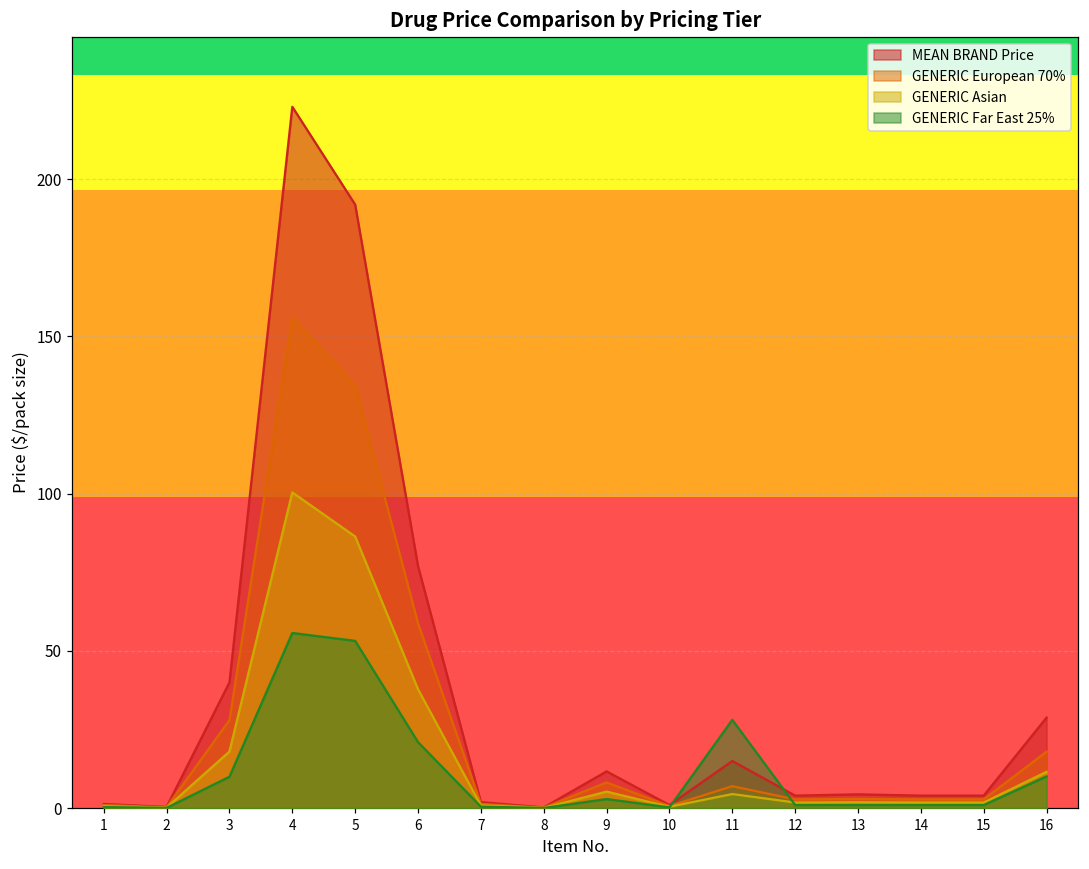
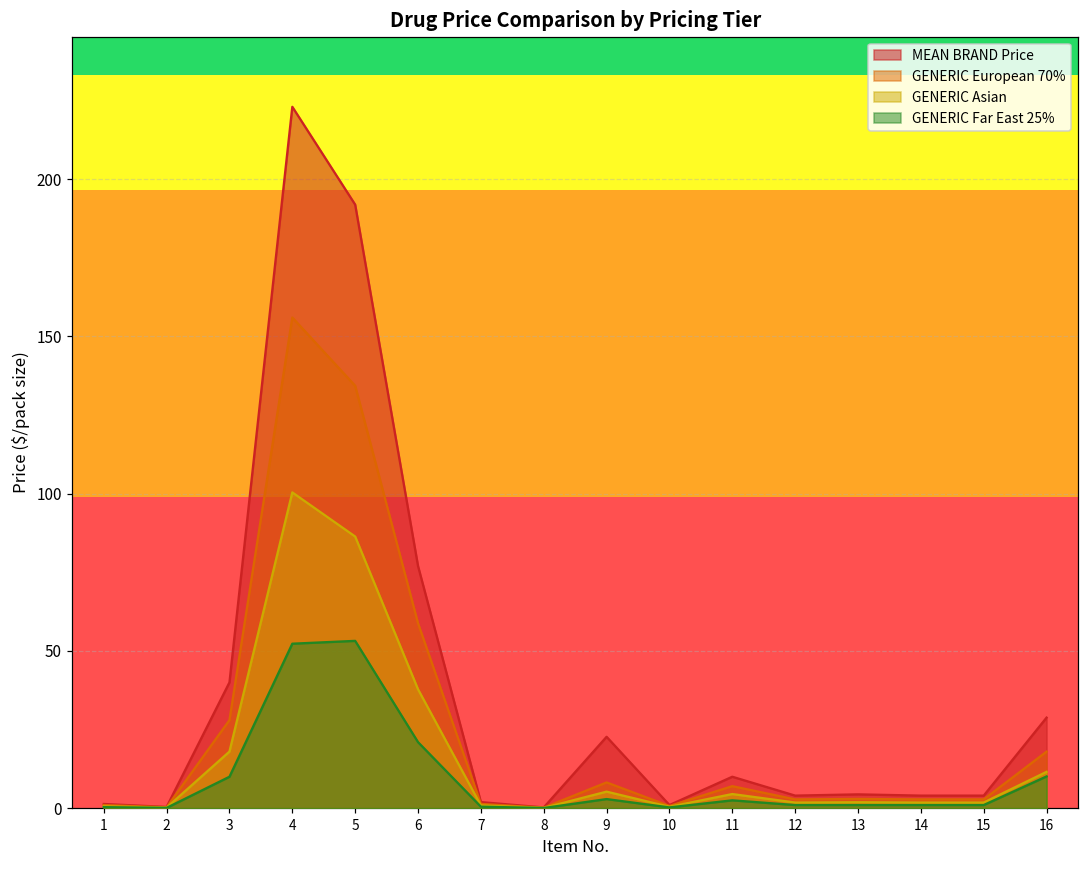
GENERIC Far East 25%, 4: 56 -> 52
MEAN BRAND Price, 9: 12 -> 23
MEAN BRAND Price, 11: 15 -> 10
GENERIC Far East 25%, 11: 28 -> 3
